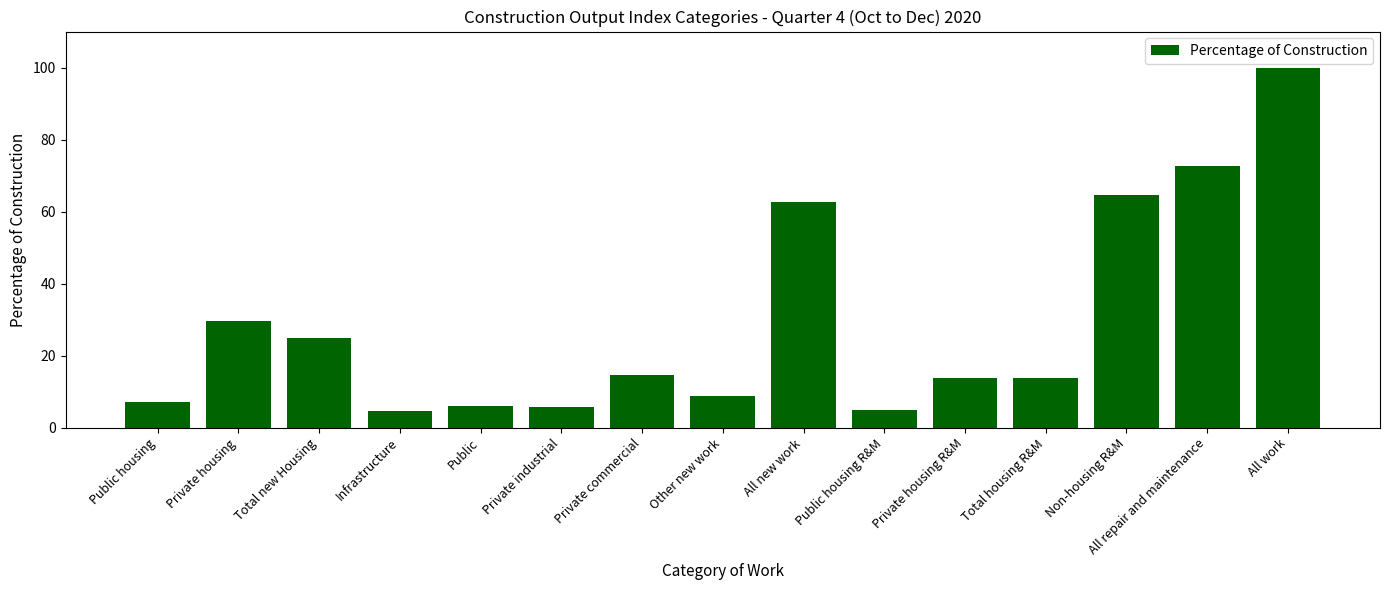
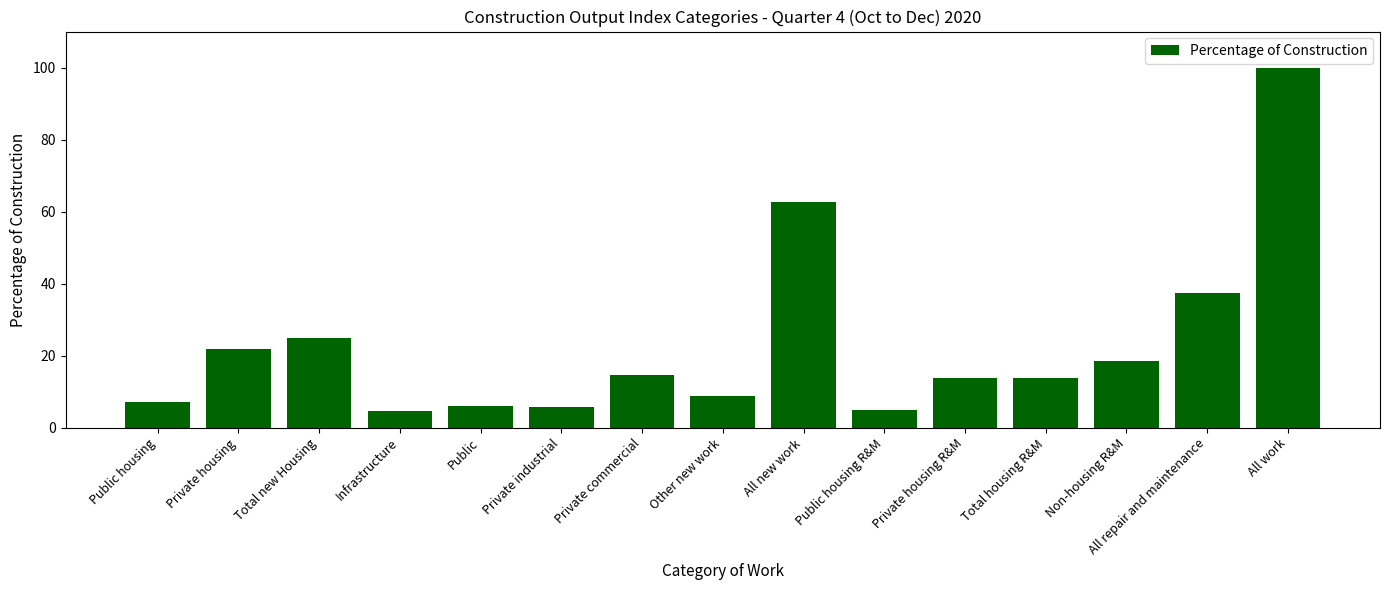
Private housing: 30 -> 22
Non-housing R&M: 65 -> 18
All repair and maintenance: 73 -> 37
